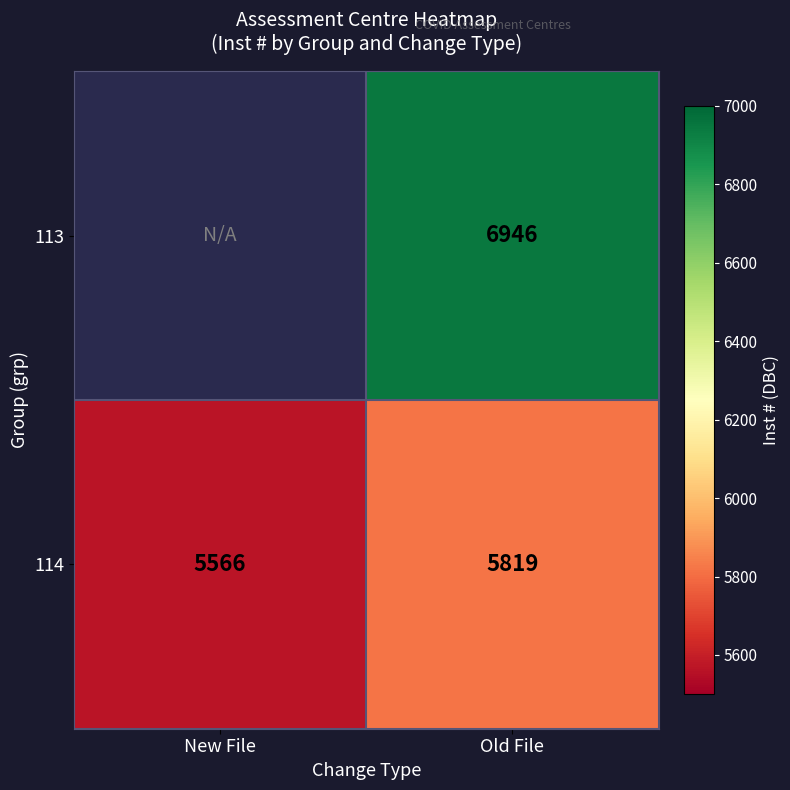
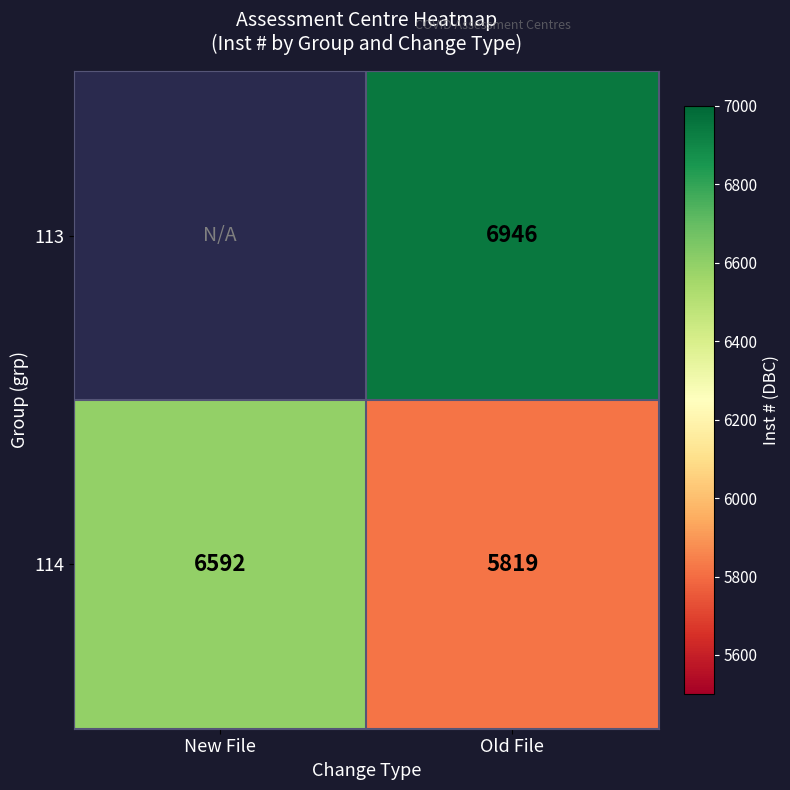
114, New File: 5566 -> 6592
